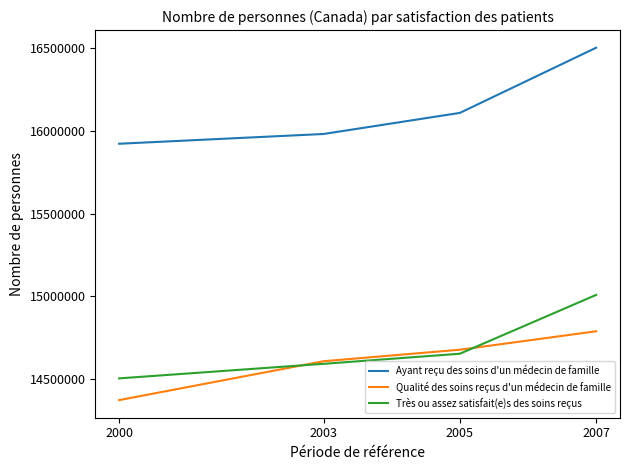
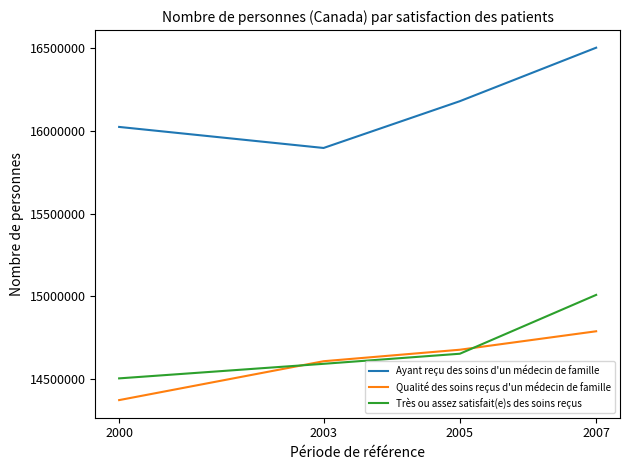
Ayant reçu des soins d'un médecin de famille, 2000: 15920000 -> 16020000
Ayant reçu des soins d'un médecin de famille, 2003: 15980000 -> 15900000
Ayant reçu des soins d'un médecin de famille, 2005: 16110000 -> 16180000
